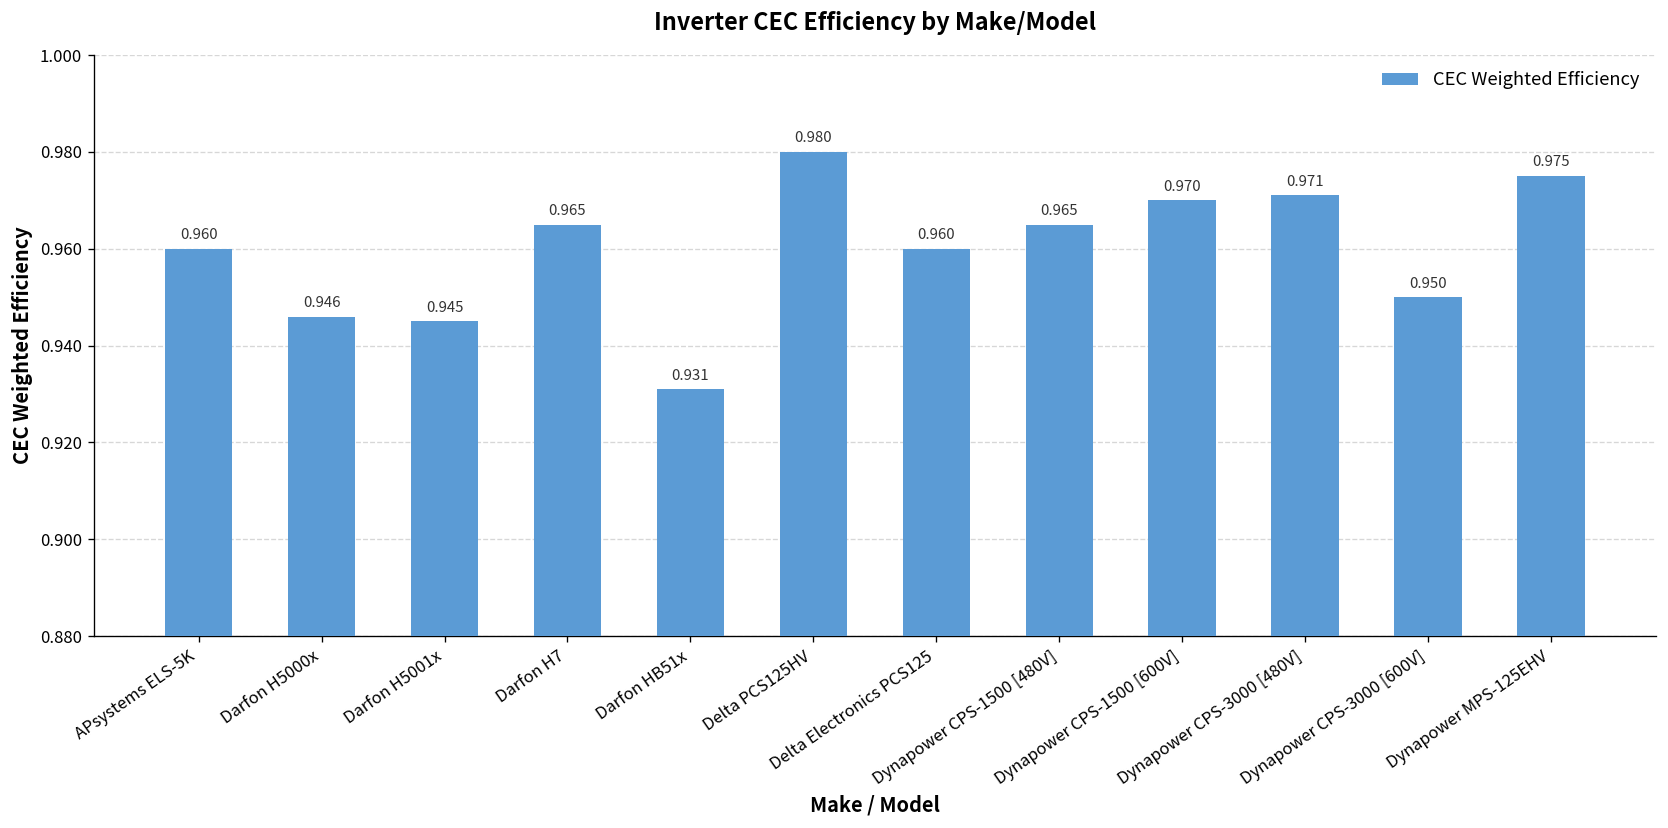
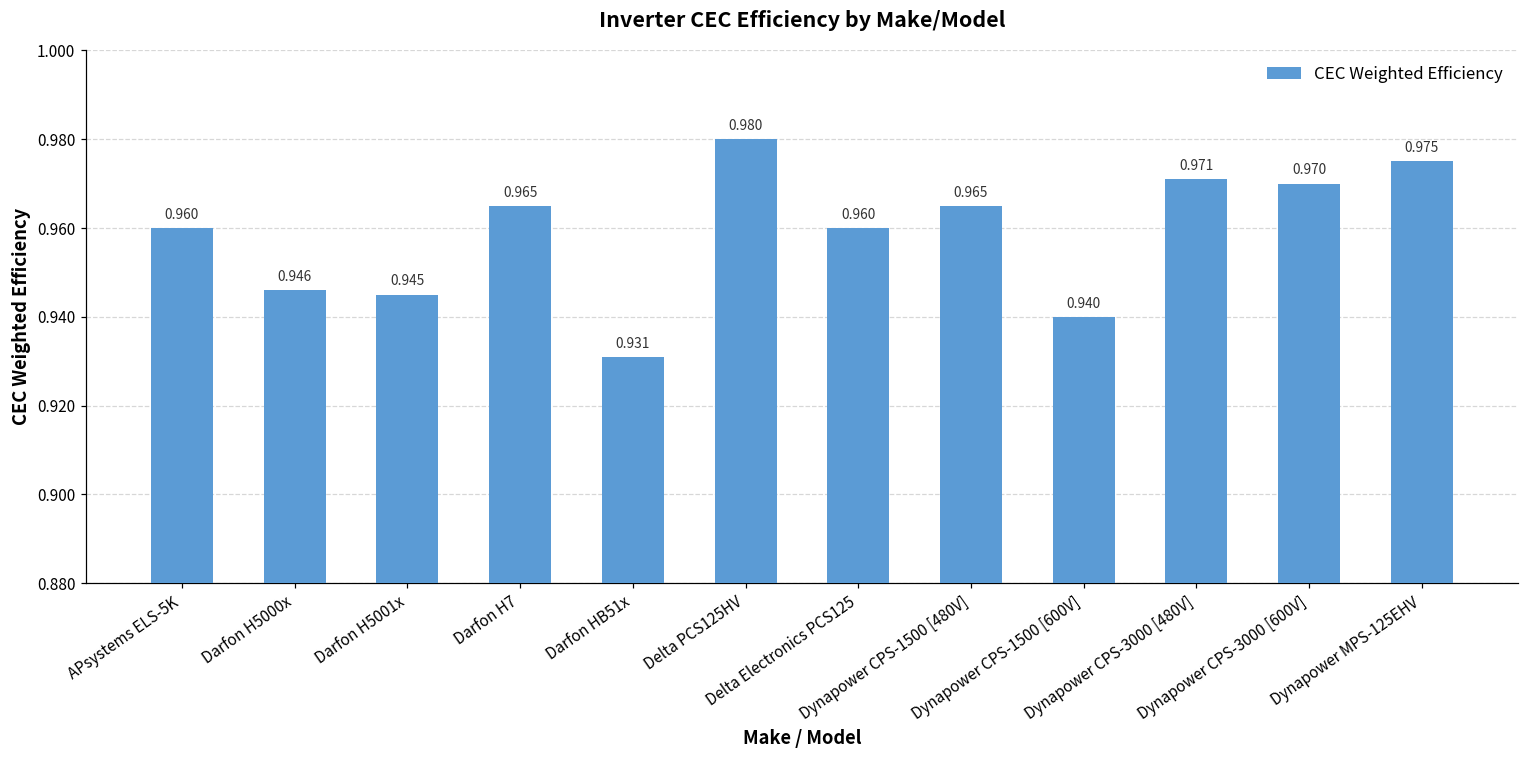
Dynapower CPS-1500 [600V]: 0.970 -> 0.940
Dynapower CPS-3000 [600V]: 0.950 -> 0.970
